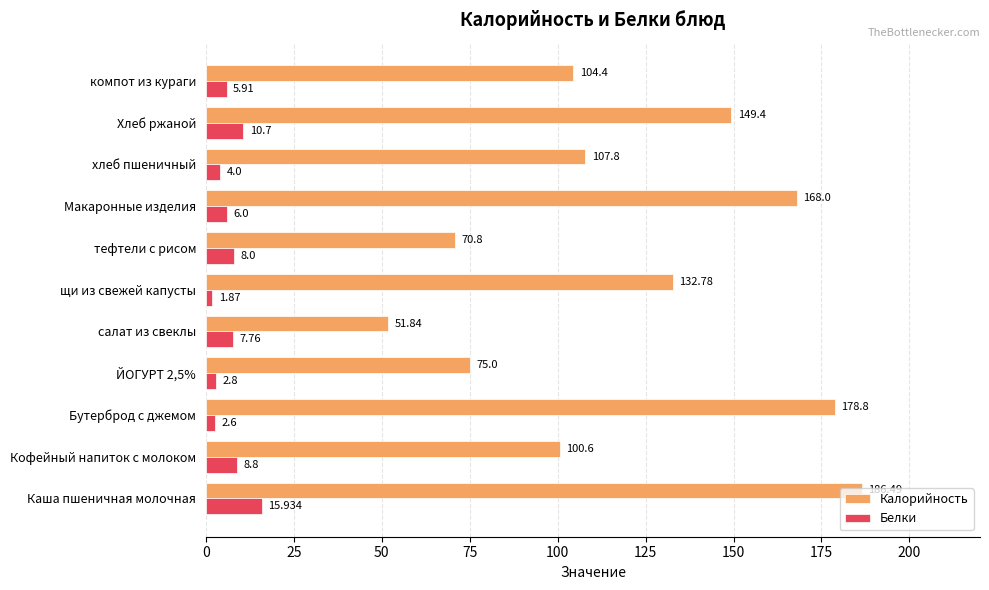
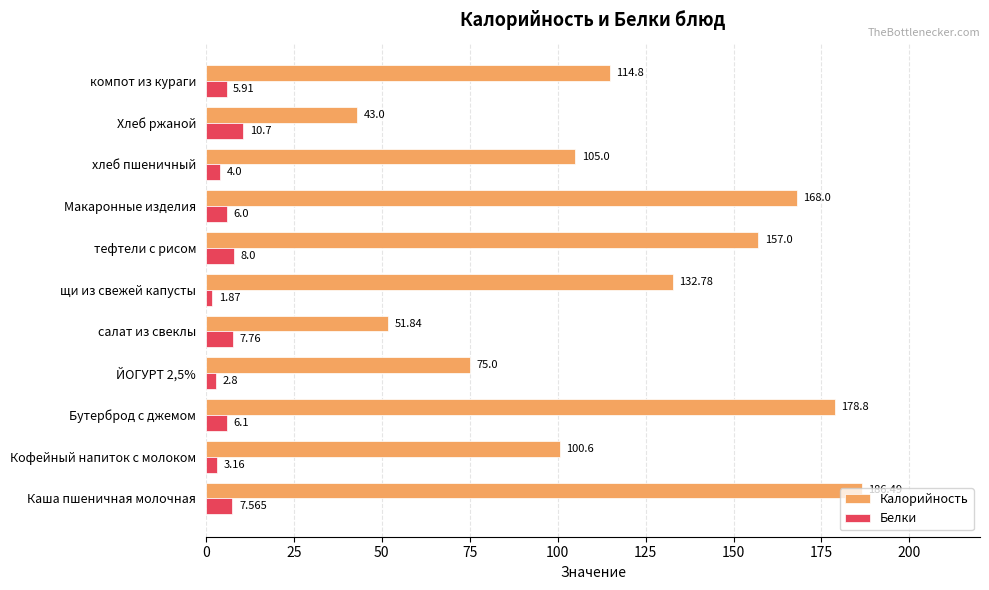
Калорийность, компот из кураги: 104.4 -> 114.8
Калорийность, Хлеб ржаной: 149.4 -> 43.0
Калорийность, хлеб пшеничный: 107.8 -> 105.0
Калорийность, тефтели с рисом: 70.8 -> 157.0
Белки, Бутерброд с джемом: 2.6 -> 6.1
Белки, Кофейный напиток с молоком: 8.8 -> 3.16
Белки, Каша пшеничная молочная: 15.934 -> 7.565
